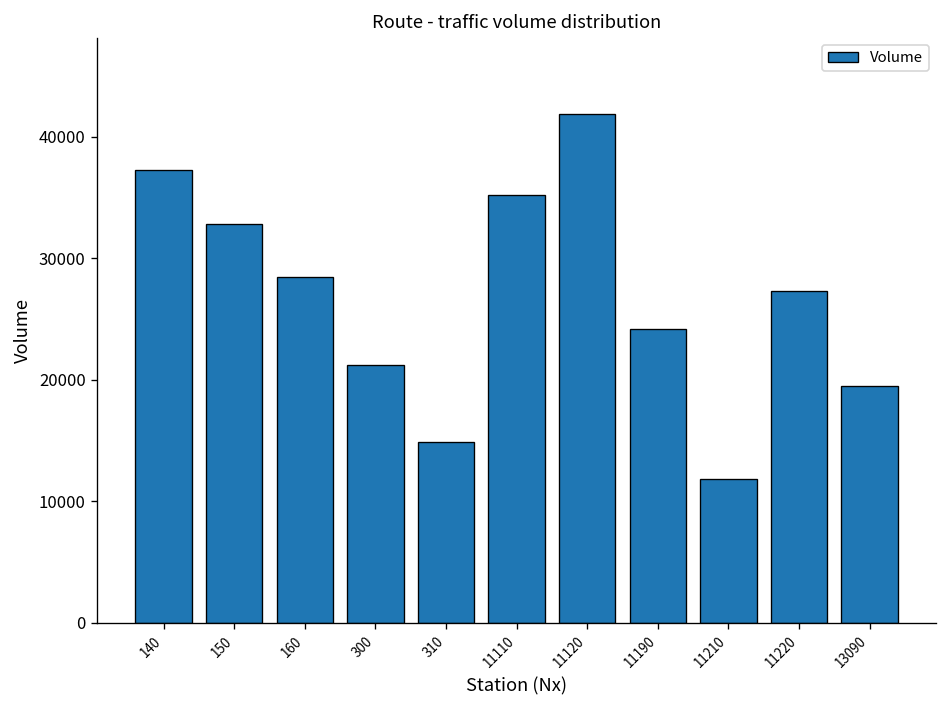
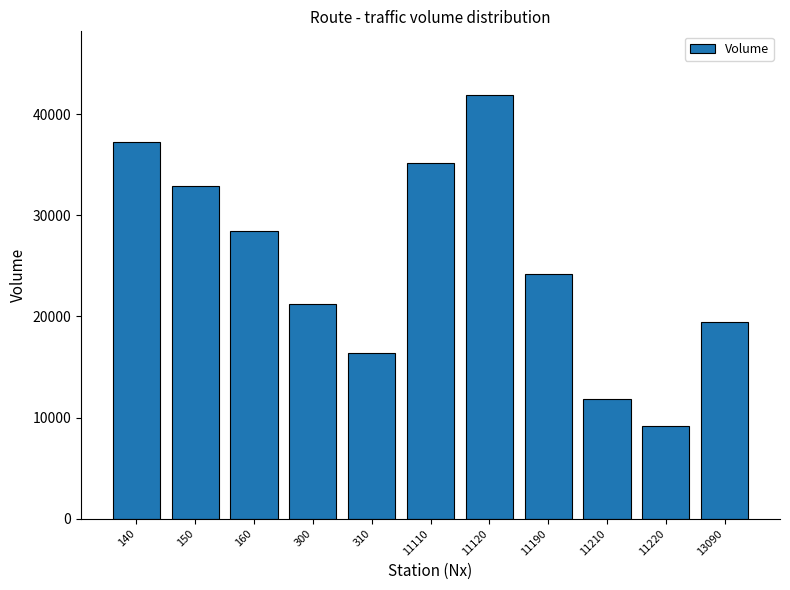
310: 14900 -> 16400
11220: 27300 -> 9200
